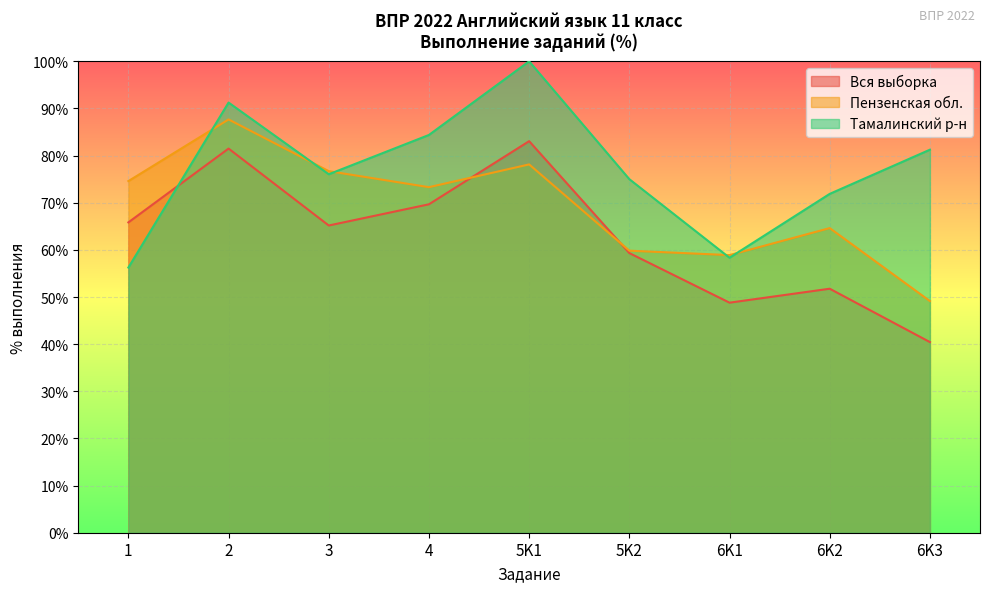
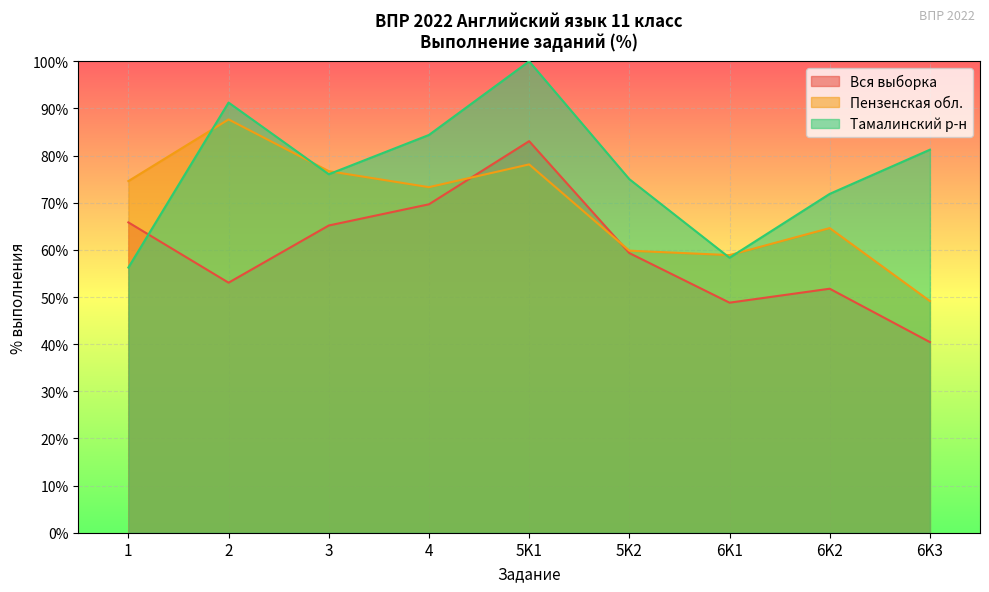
Вся выборка, 2: 81% -> 53%
